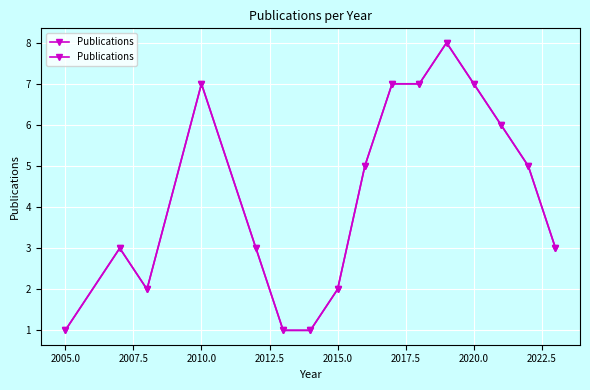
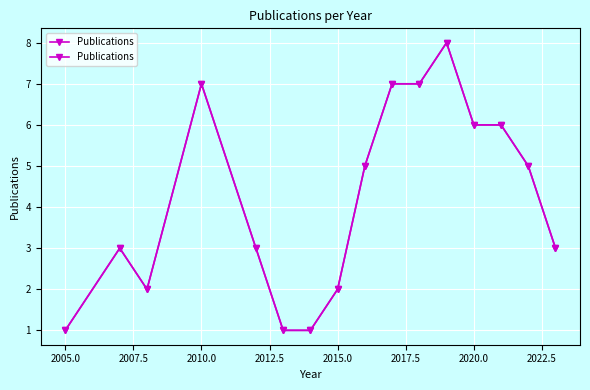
2020.0: 7 -> 6
